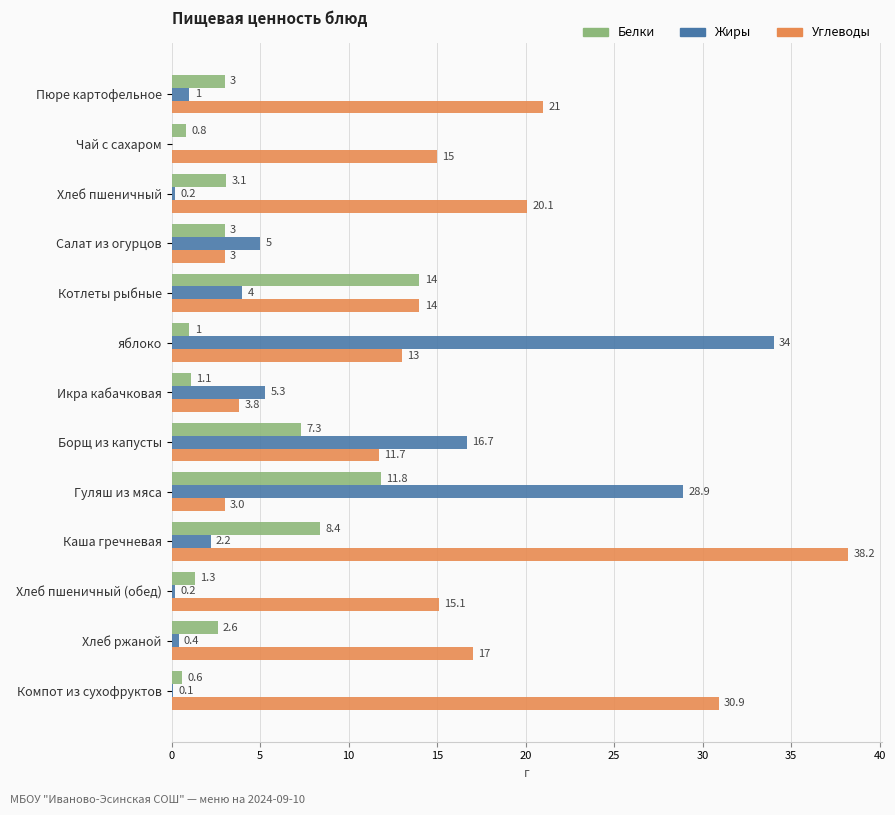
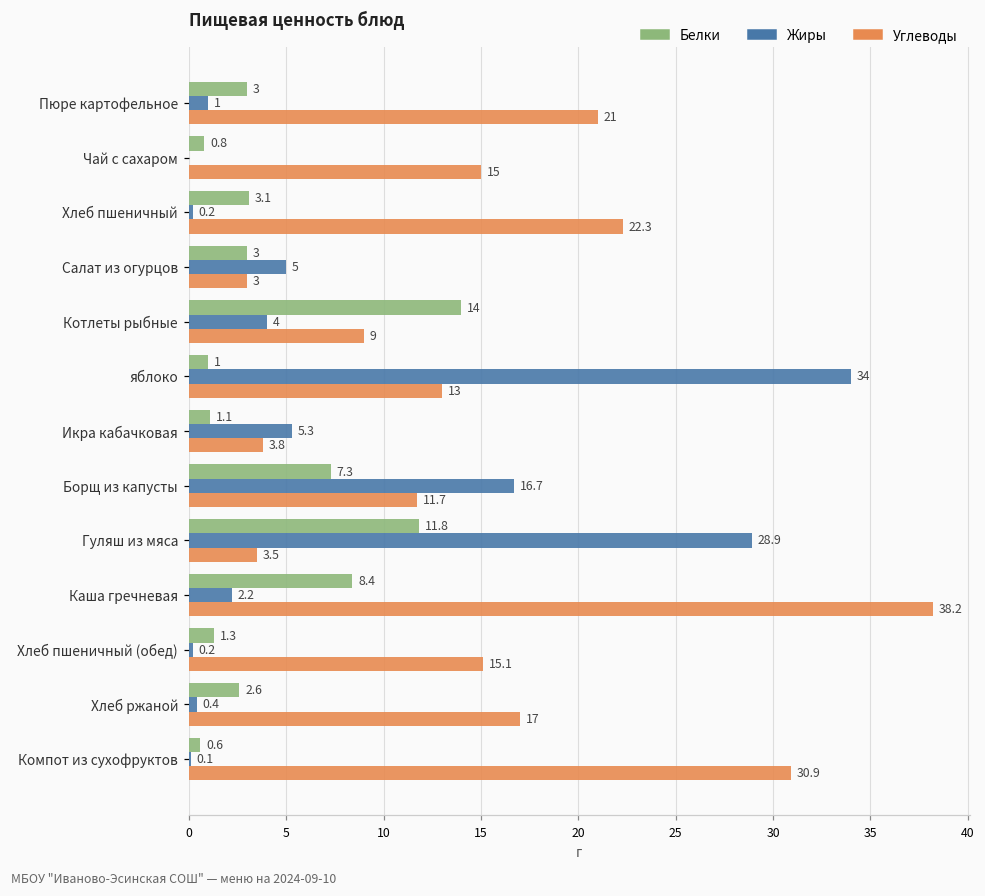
Углеводы, Хлеб пшеничный: 20.1 -> 22.3
Углеводы, Котлеты рыбные: 14 -> 9
Углеводы, Гуляш из мяса: 3.0 -> 3.5
